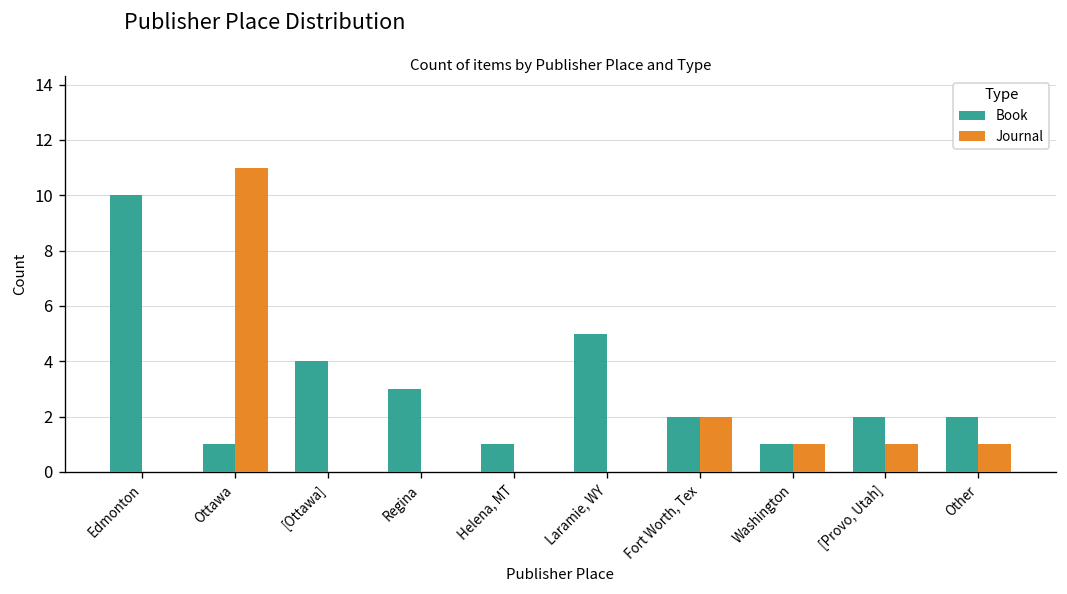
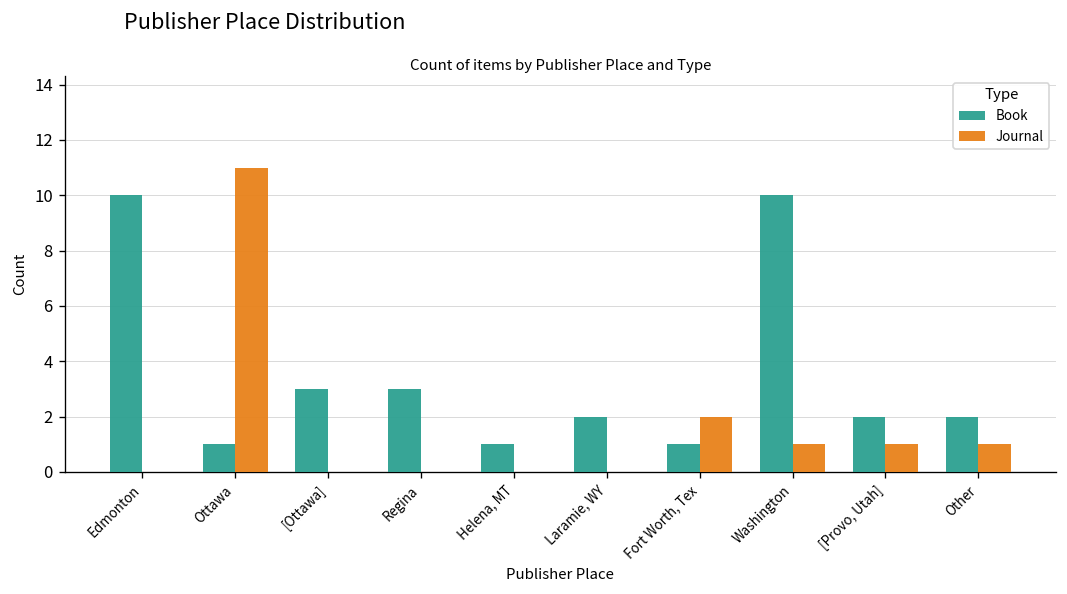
Book, [Ottawa]: 4 -> 3
Book, Laramie, WY: 5 -> 2
Book, Fort Worth, Tex: 2 -> 1
Book, Washington: 1 -> 10
